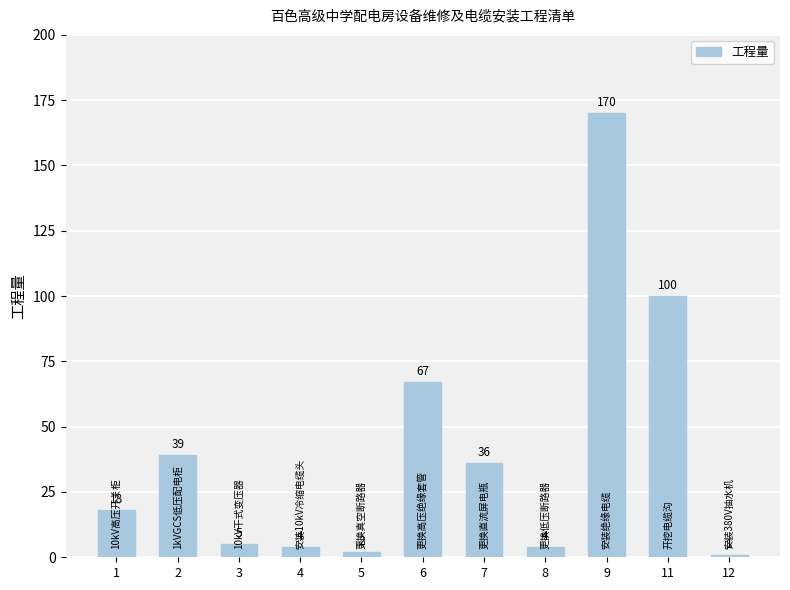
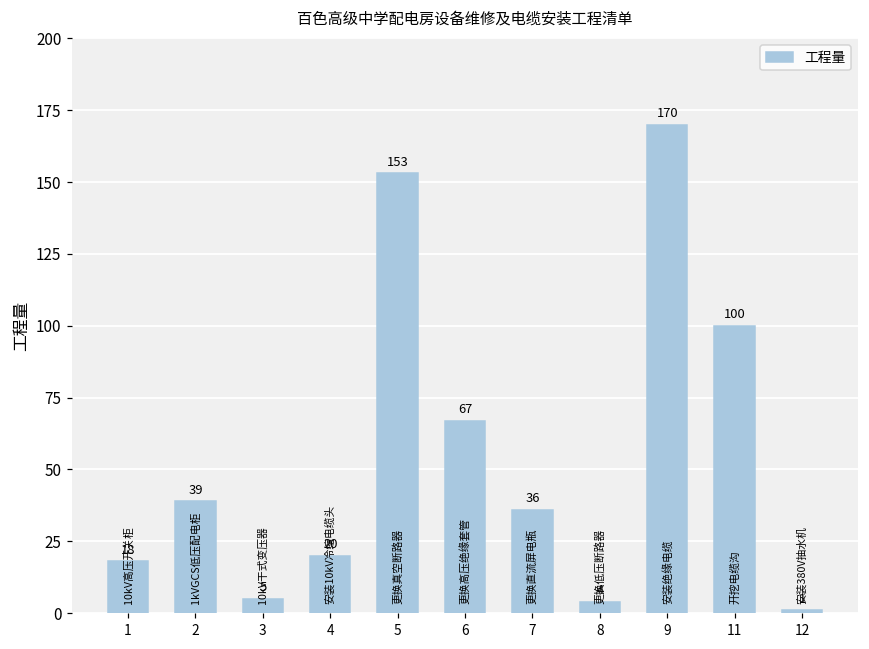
4: 4 -> 20
5: 2 -> 153
